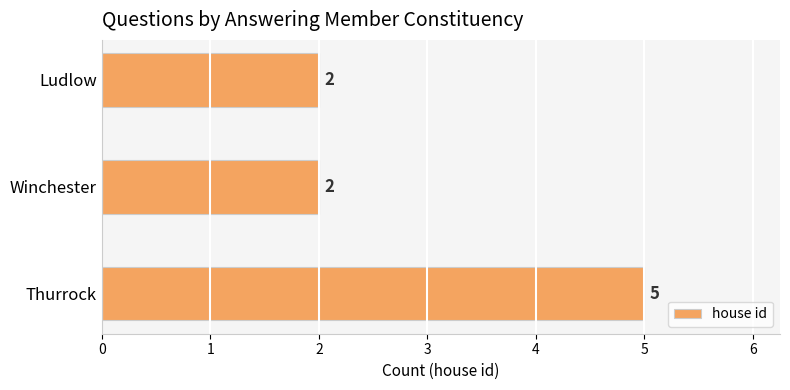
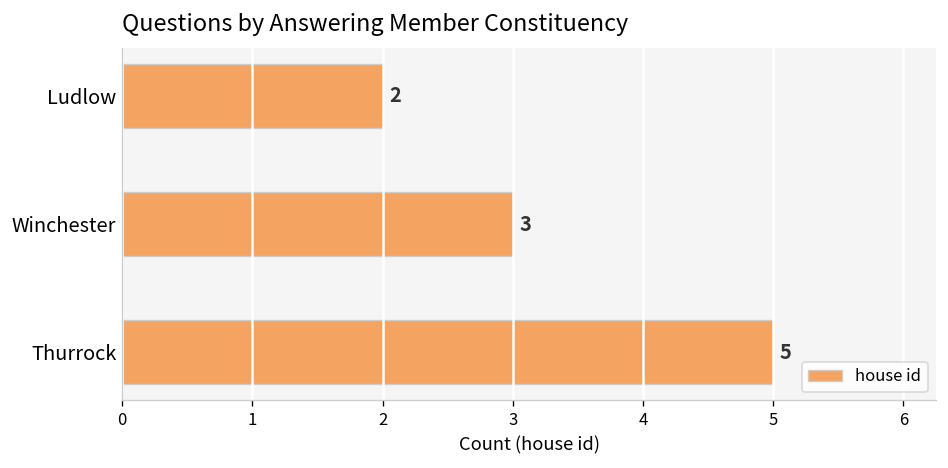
Winchester: 2 -> 3
